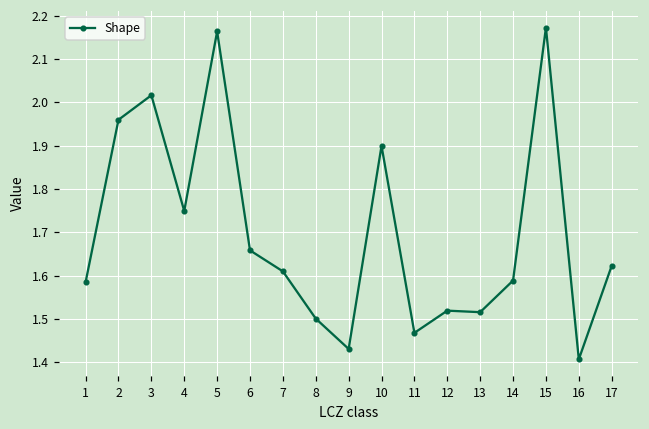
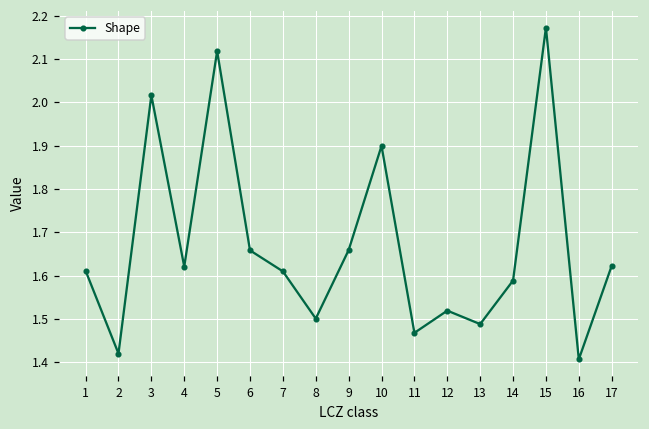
1: 1.58 -> 1.61
2: 1.96 -> 1.42
4: 1.75 -> 1.62
5: 2.16 -> 2.12
9: 1.43 -> 1.66
13: 1.52 -> 1.49
